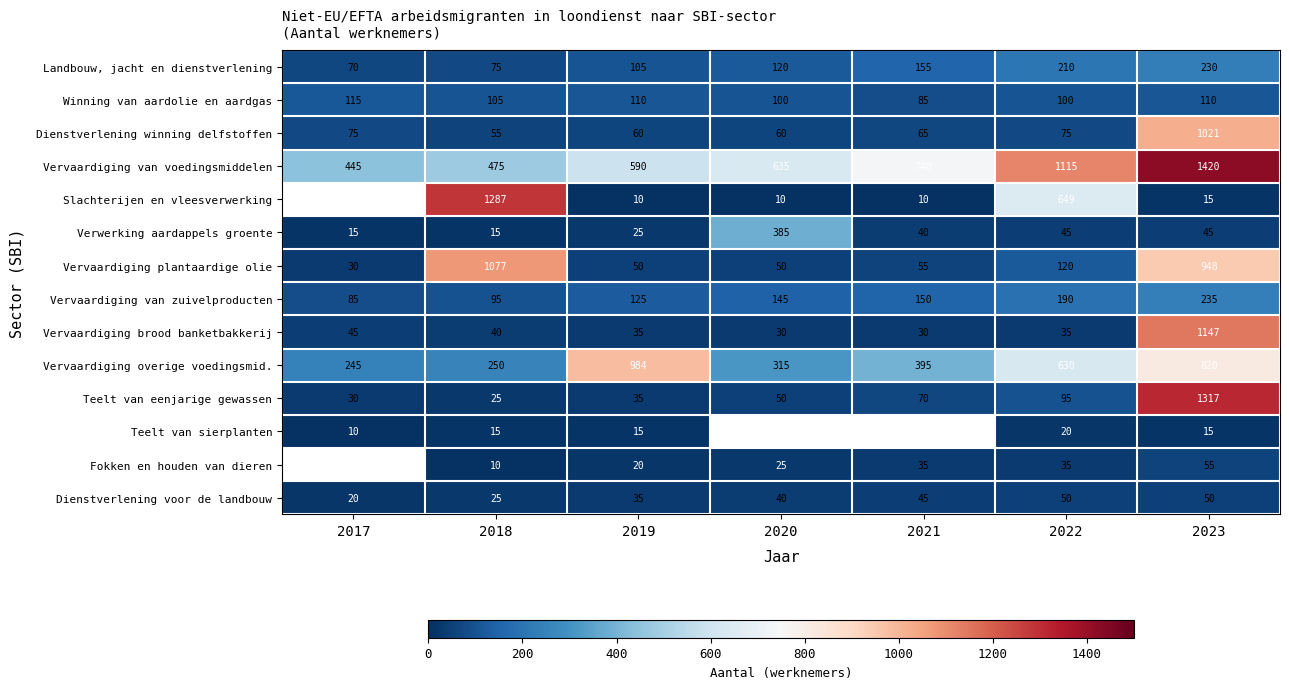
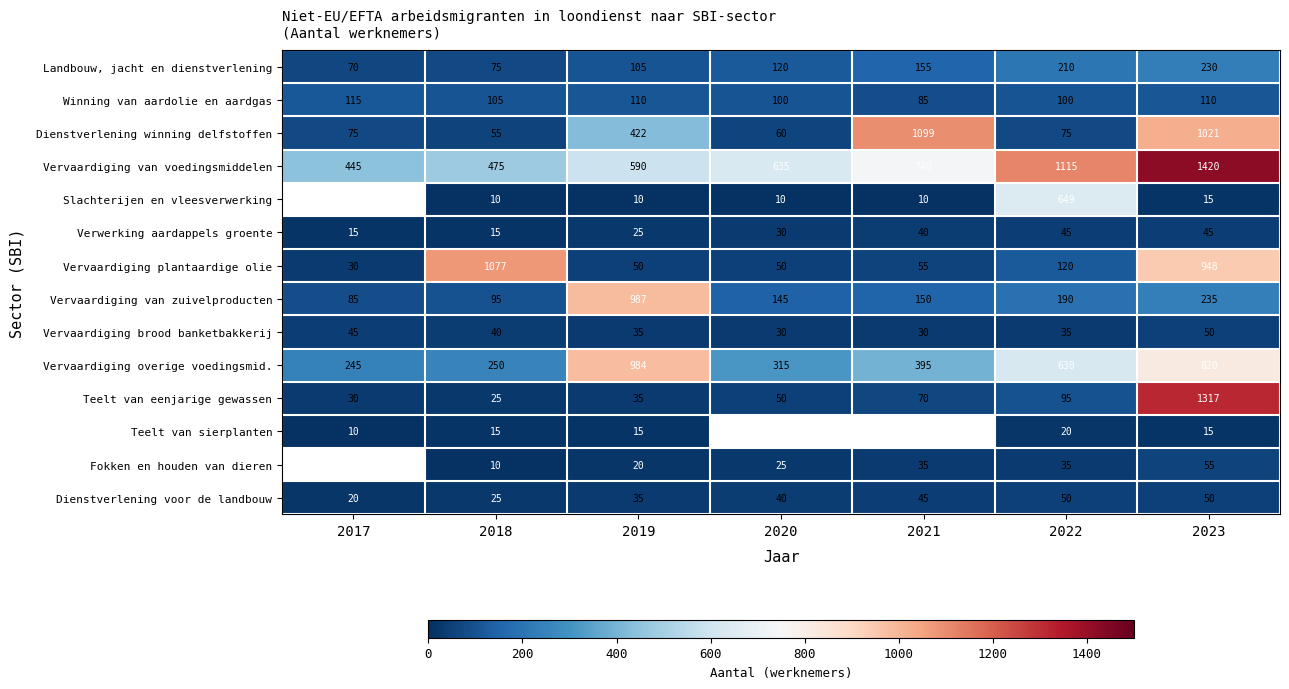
Dienstverlening winning delfstoffen, 2019: 60 -> 422
Dienstverlening winning delfstoffen, 2021: 65 -> 1099
Slachterijen en vleesverwerking, 2018: 1287 -> 10
Verwerking aardappels groente, 2020: 385 -> 30
Vervaardiging van zuivelproducten, 2019: 125 -> 987
Vervaardiging brood banketbakkerij, 2023: 1147 -> 50
